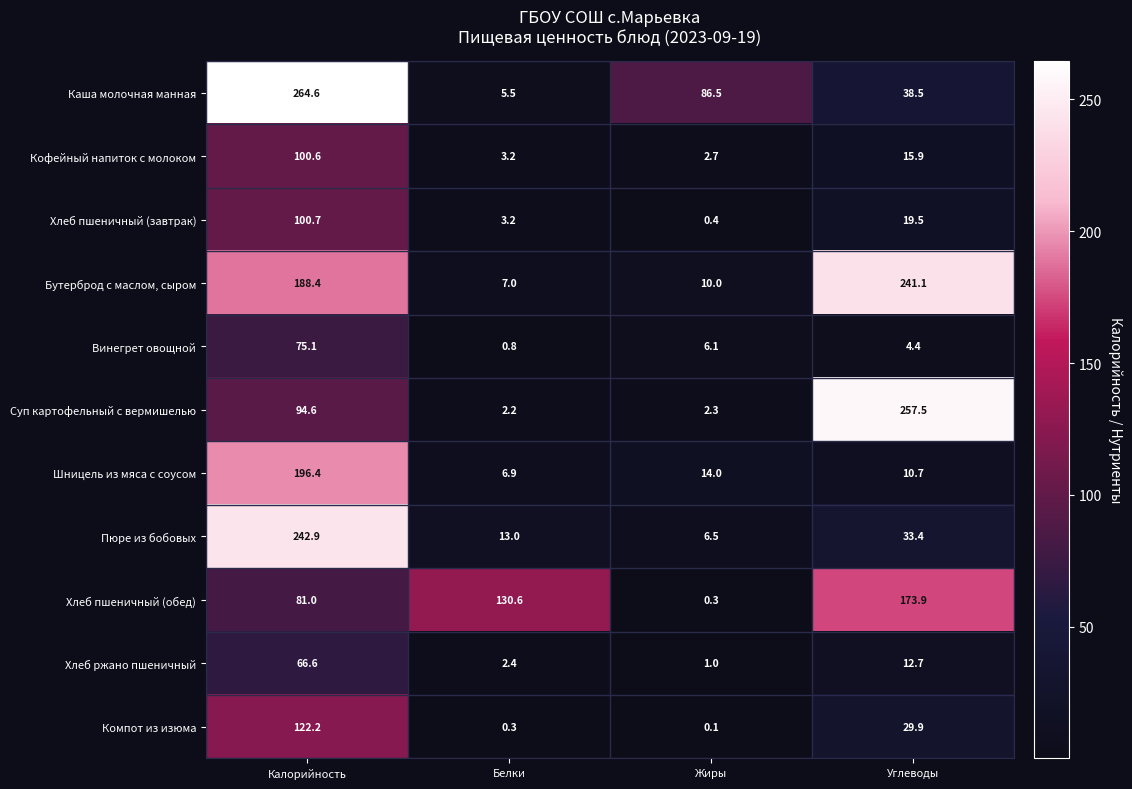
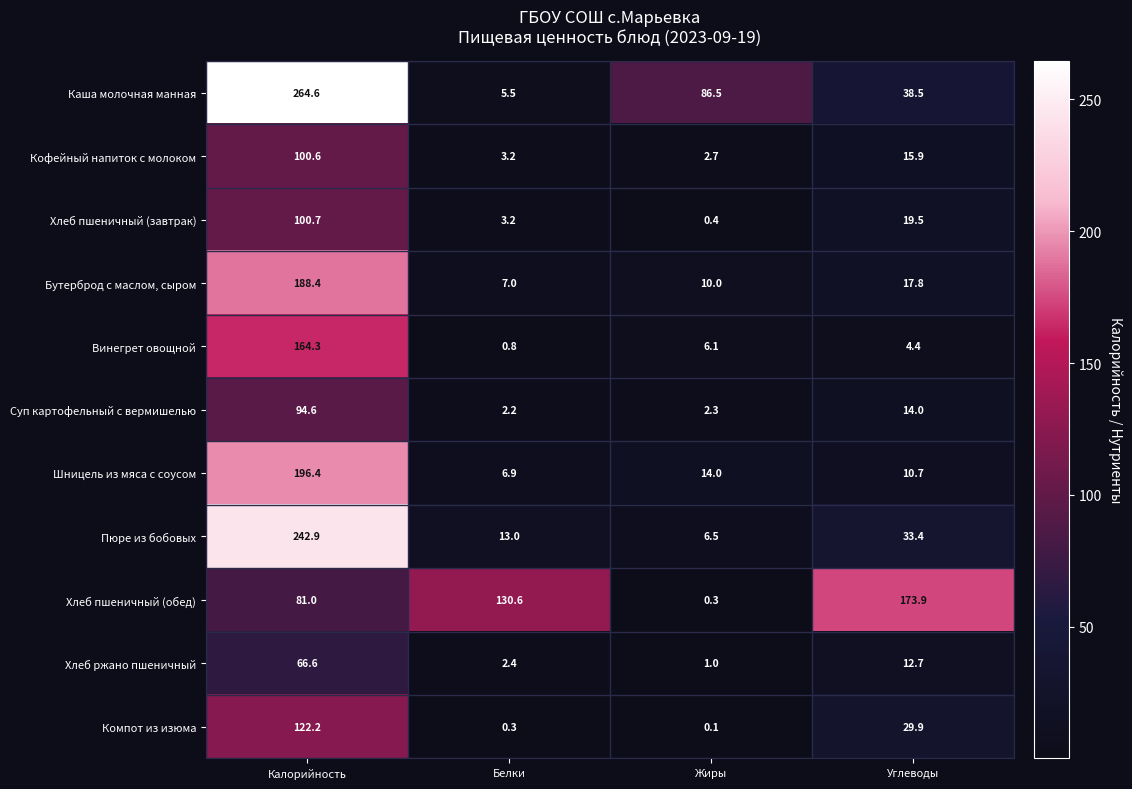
Бутерброд с маслом, сыром, Углеводы: 241.1 -> 17.8
Винегрет овощной, Калорийность: 75.1 -> 164.3
Суп картофельный с вермишелью, Углеводы: 257.5 -> 14.0
